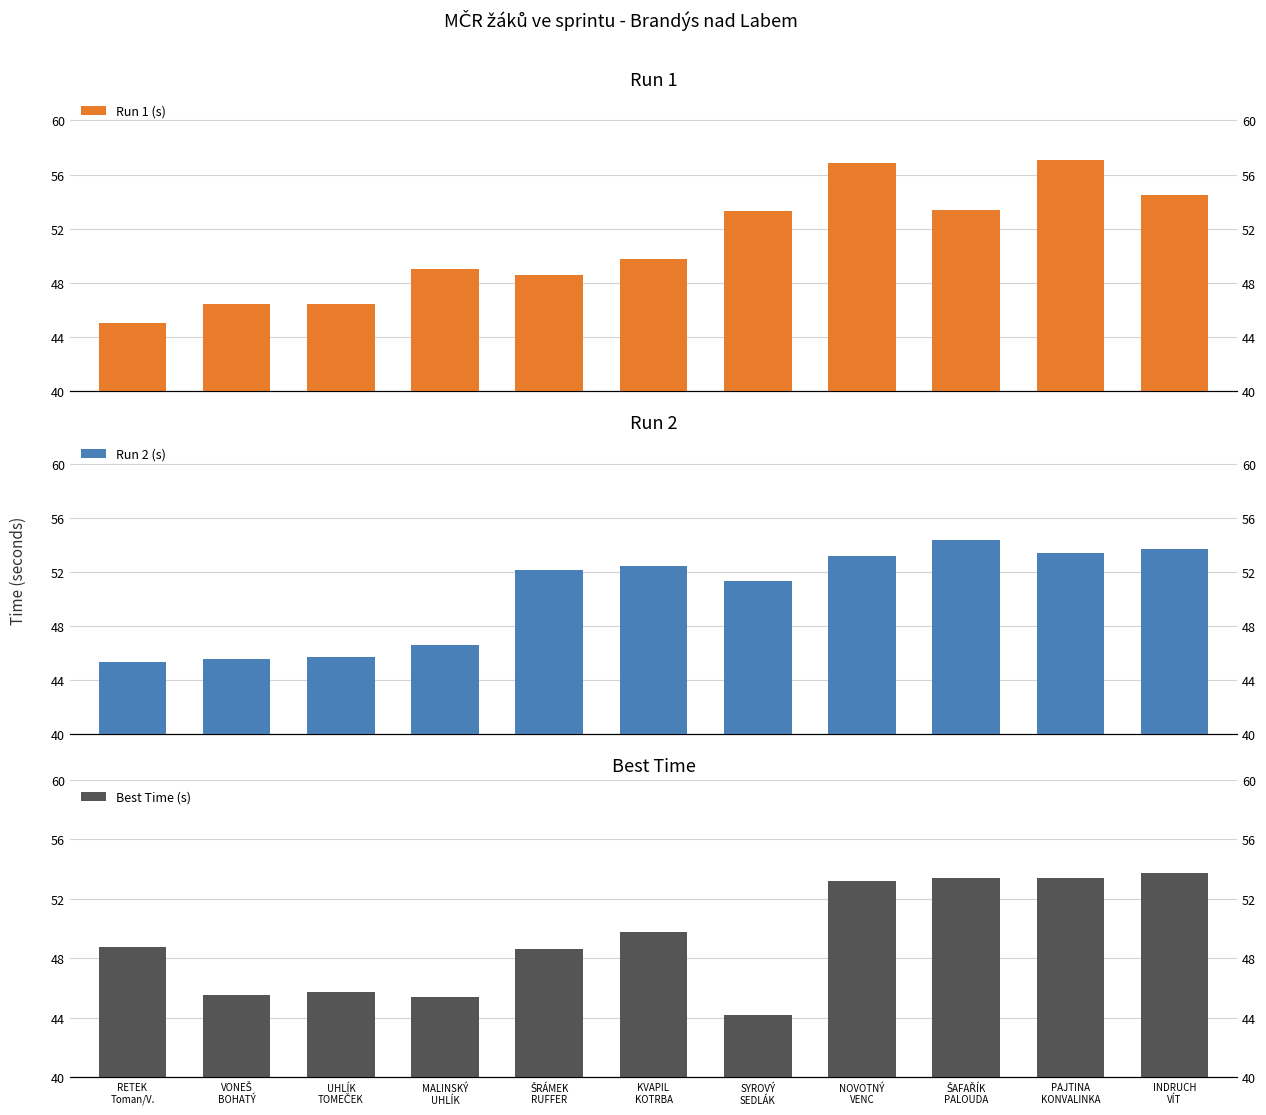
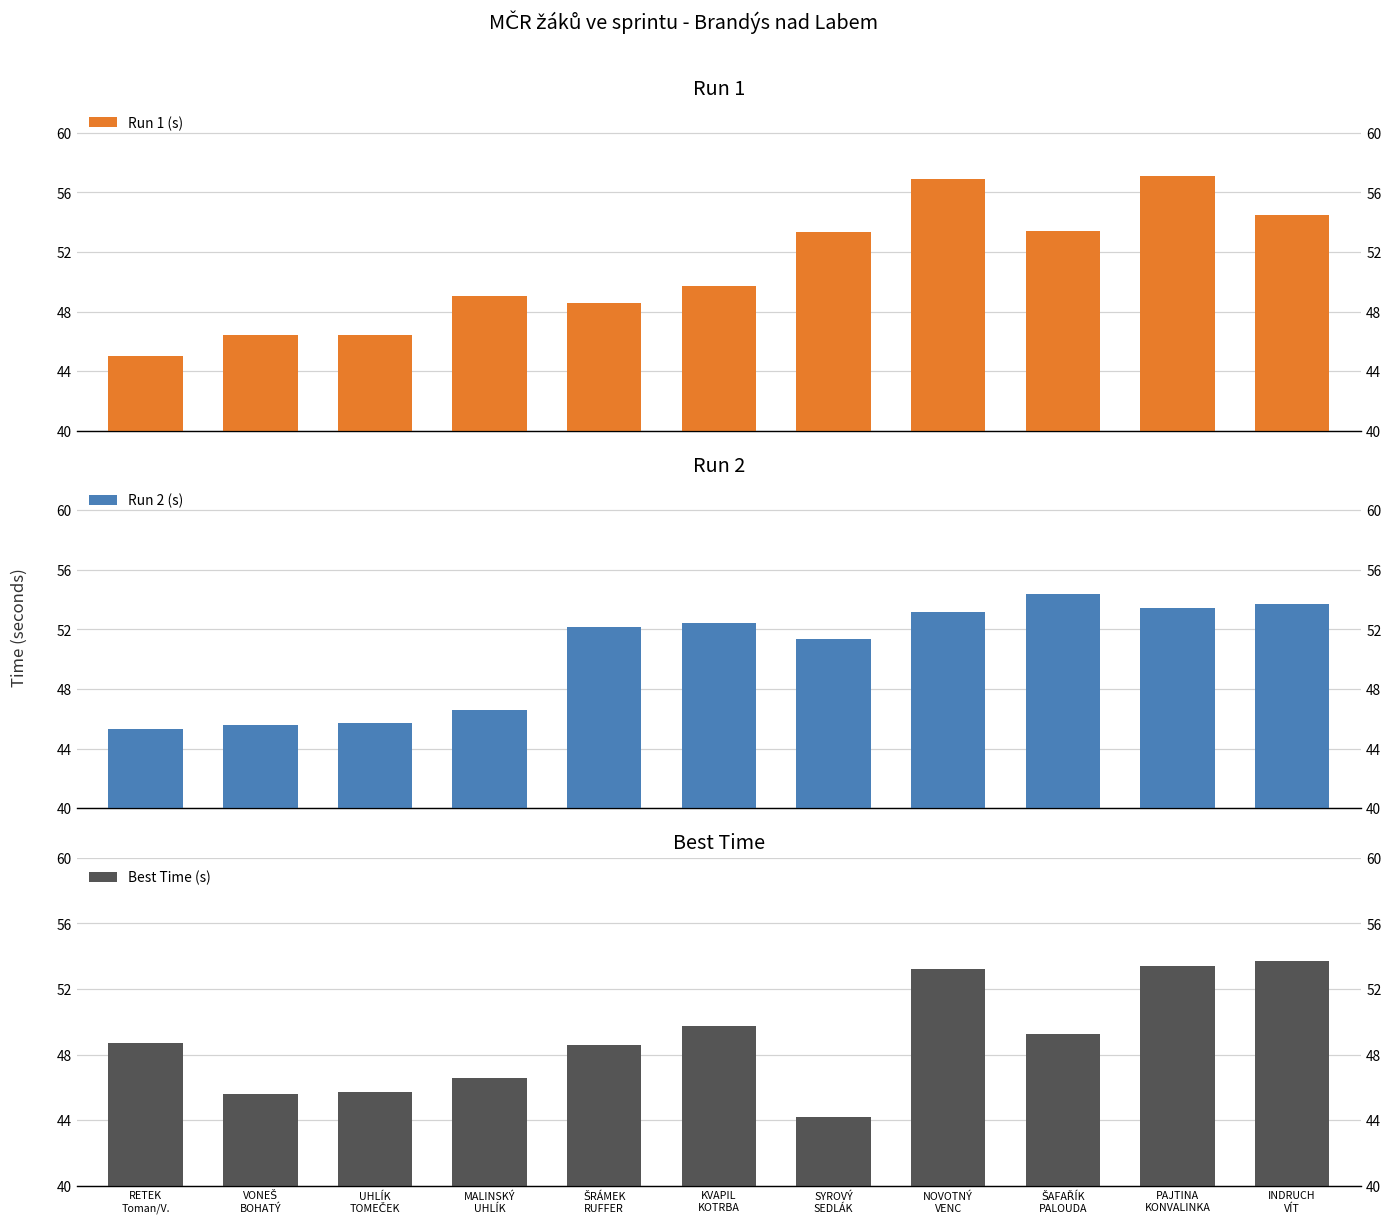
Best Time, MALINSKÝ UHLÍK: 45.4 -> 46.6
Best Time, ŠAFAŘÍK PALOUDA: 53.4 -> 49.3
